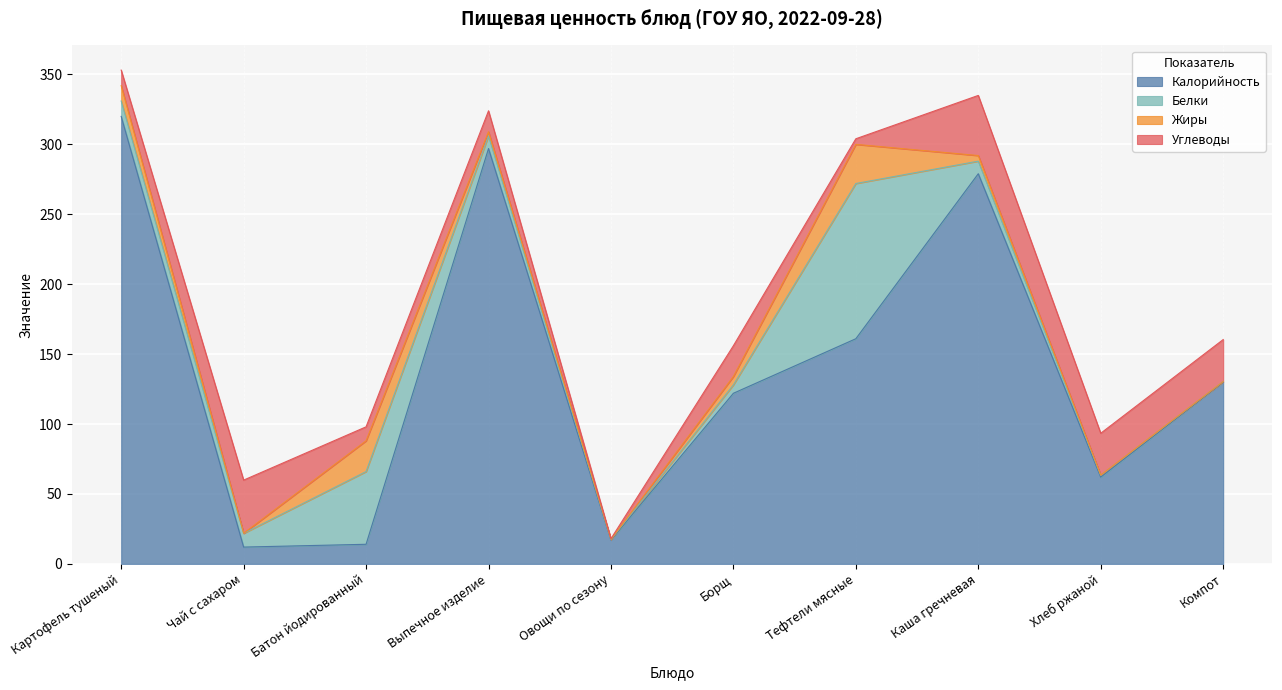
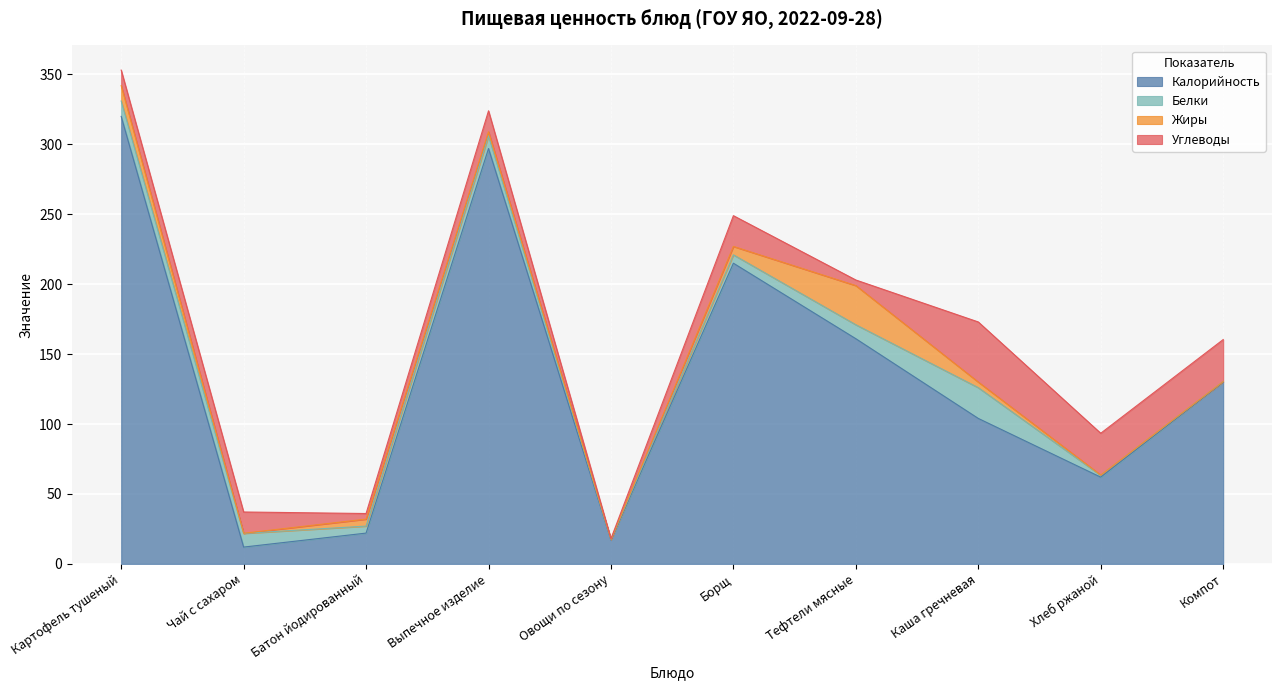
Углеводы, Чай с сахаром: 38 -> 15
Калорийность, Батон йодированный: 14 -> 22
Белки, Батон йодированный: 52 -> 5
Жиры, Батон йодированный: 22 -> 5
Углеводы, Батон йодированный: 10 -> 4
Калорийность, Борщ: 122 -> 215
Белки, Тефтели мясные: 111 -> 10
Калорийность, Каша гречневая: 279 -> 104
Белки, Каша гречневая: 9 -> 22
